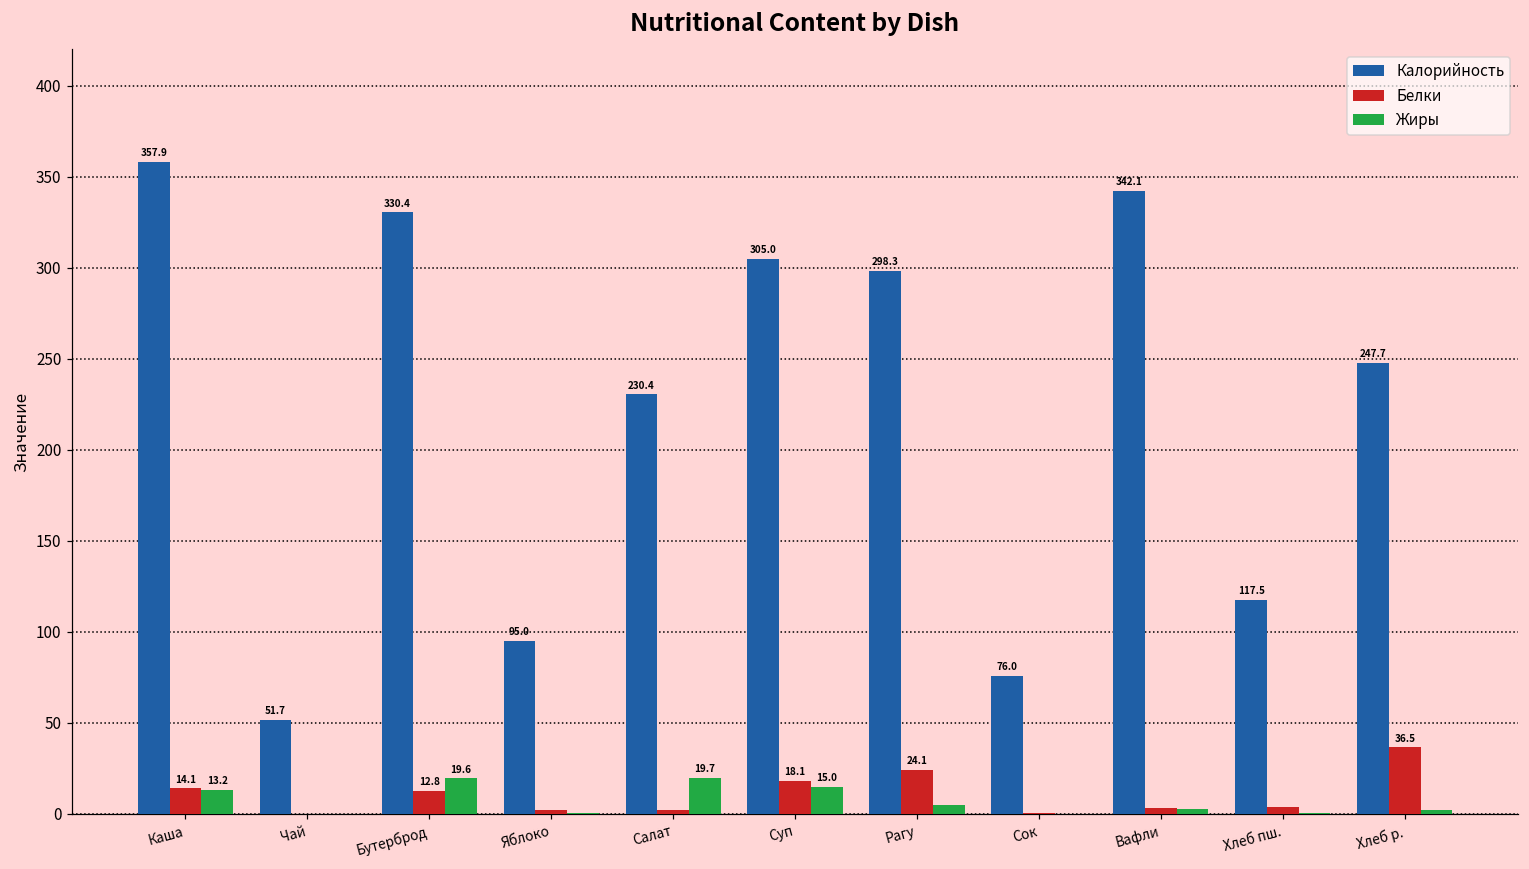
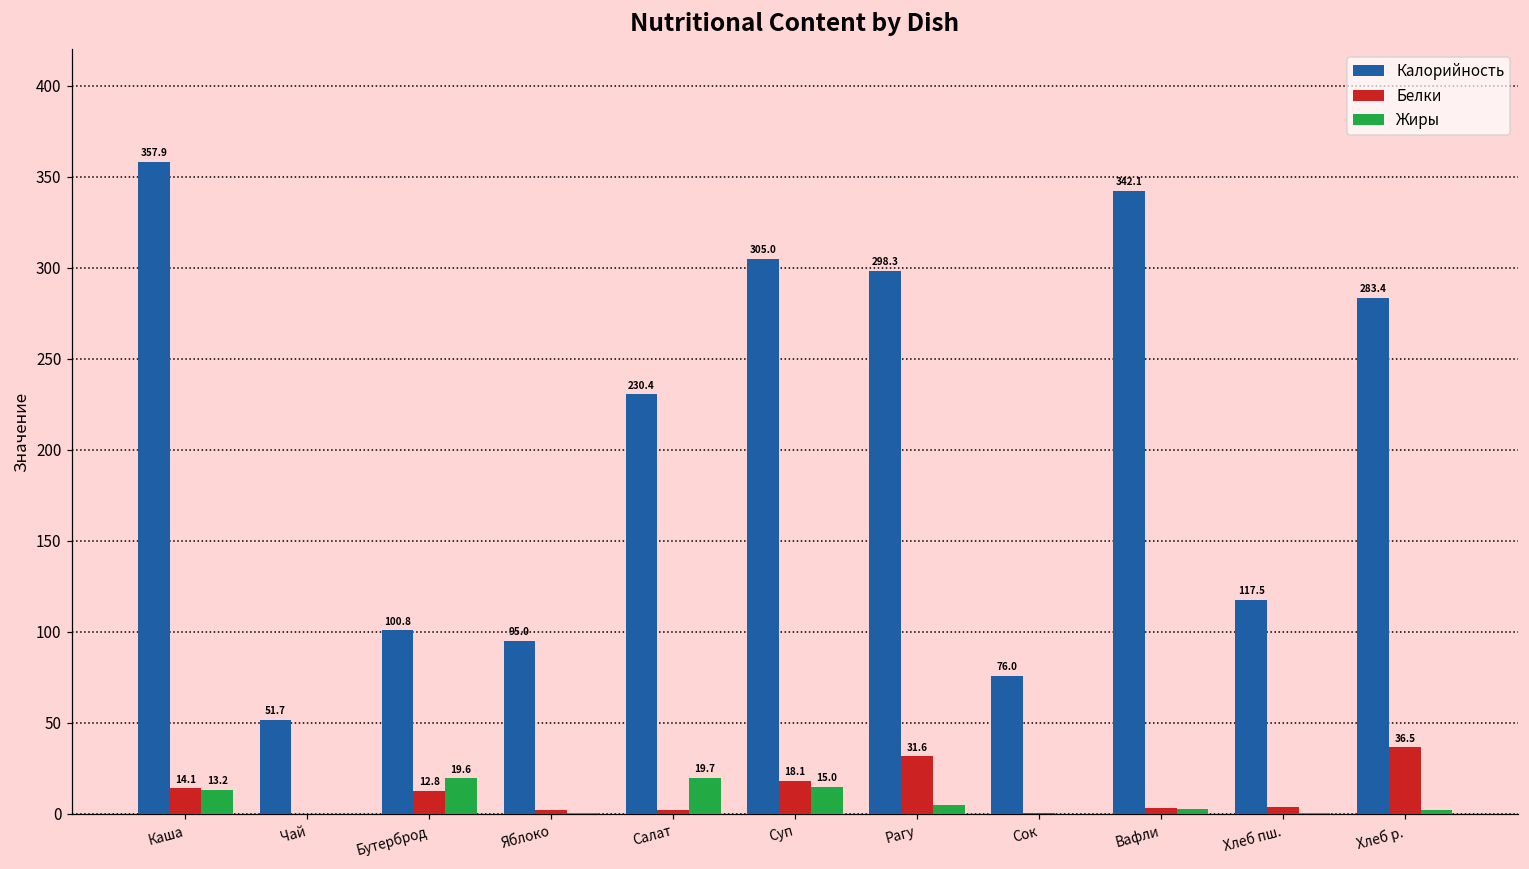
Калорийность, Бутерброд: 330.4 -> 100.8
Белки, Рагу: 24.1 -> 31.6
Калорийность, Хлеб р.: 247.7 -> 283.4
